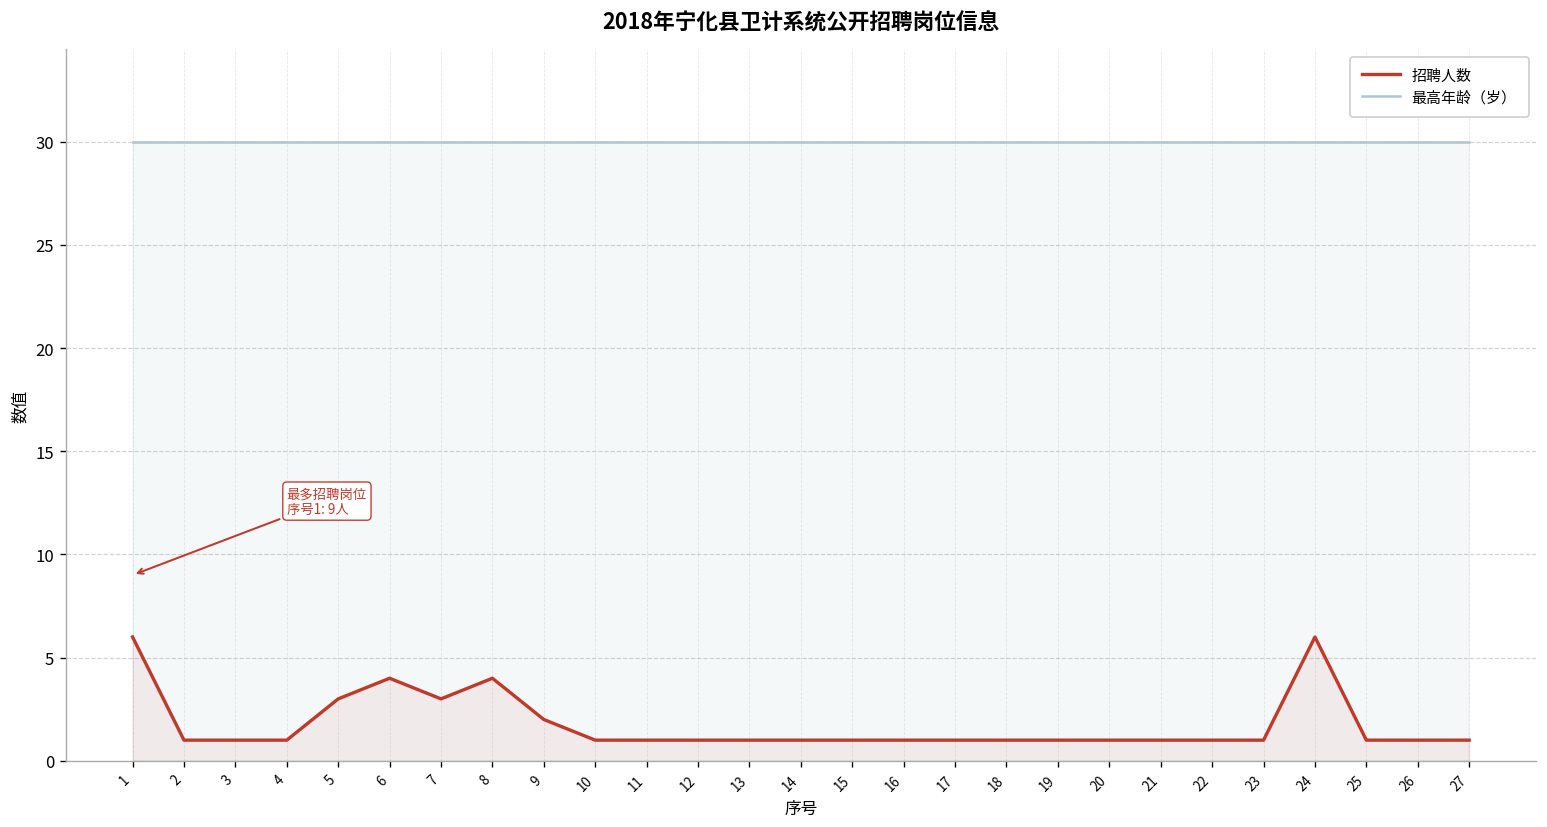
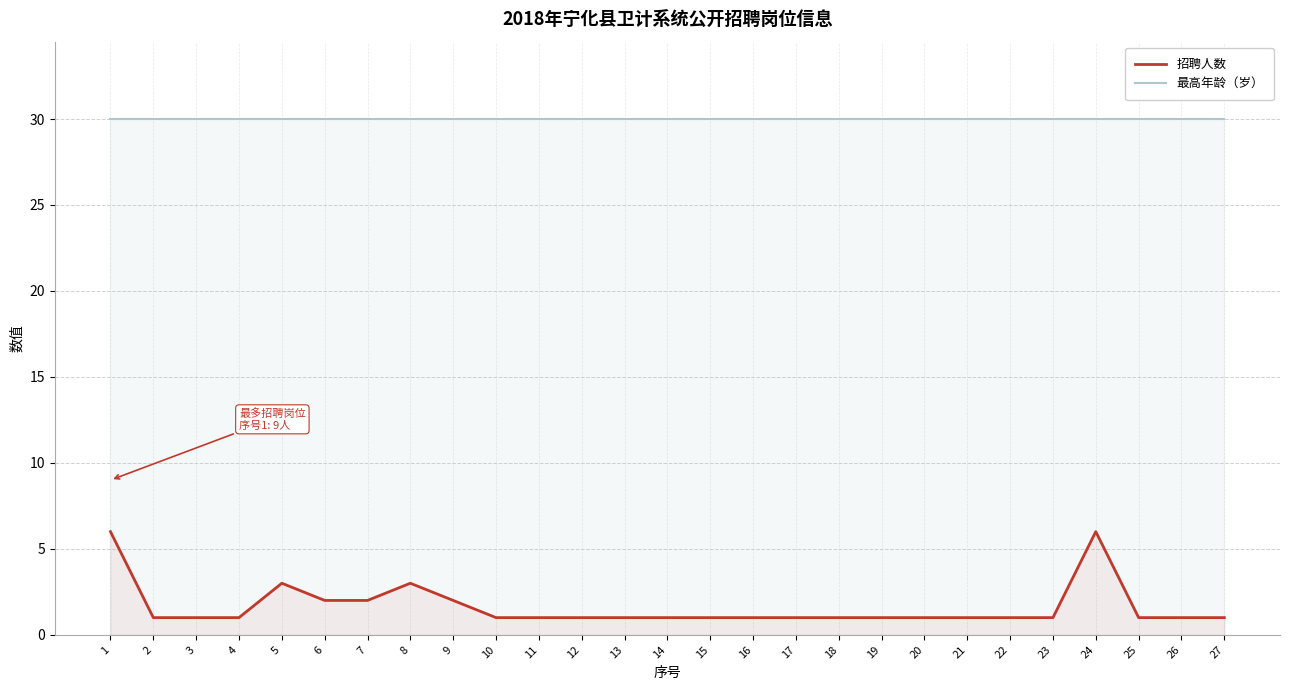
招聘人数, 6: 4 -> 2
招聘人数, 7: 3 -> 2
招聘人数, 8: 4 -> 3
